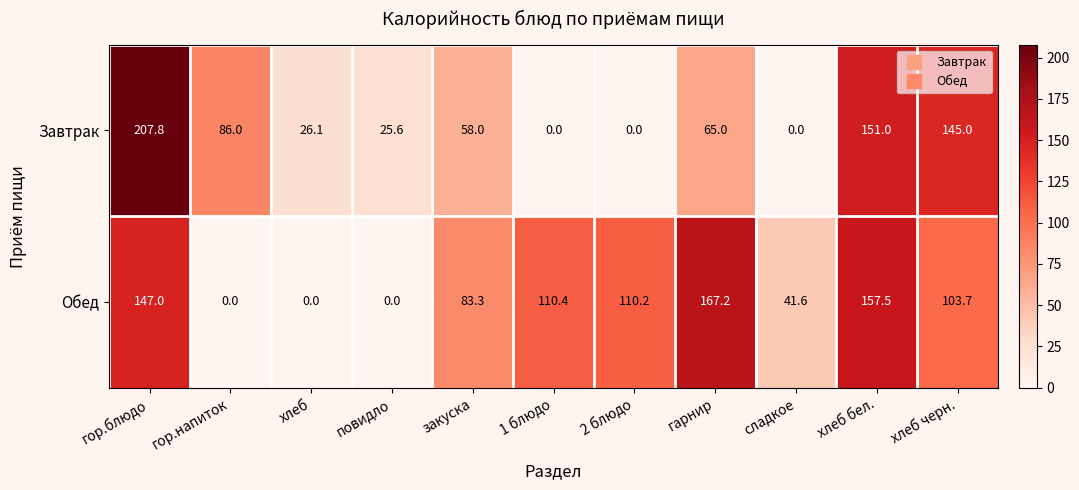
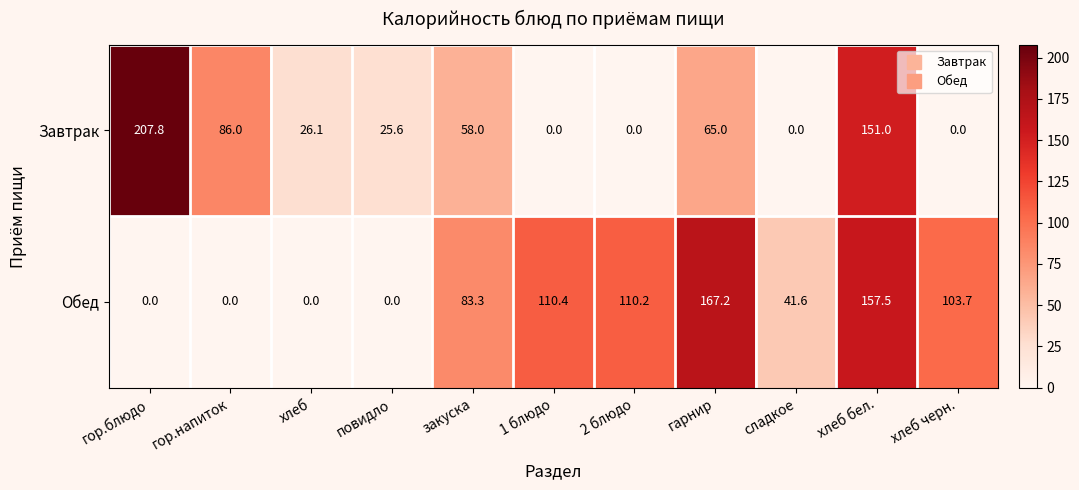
Завтрак, хлеб черн.: 145.0 -> 0.0
Обед, гор.блюдо: 147.0 -> 0.0
